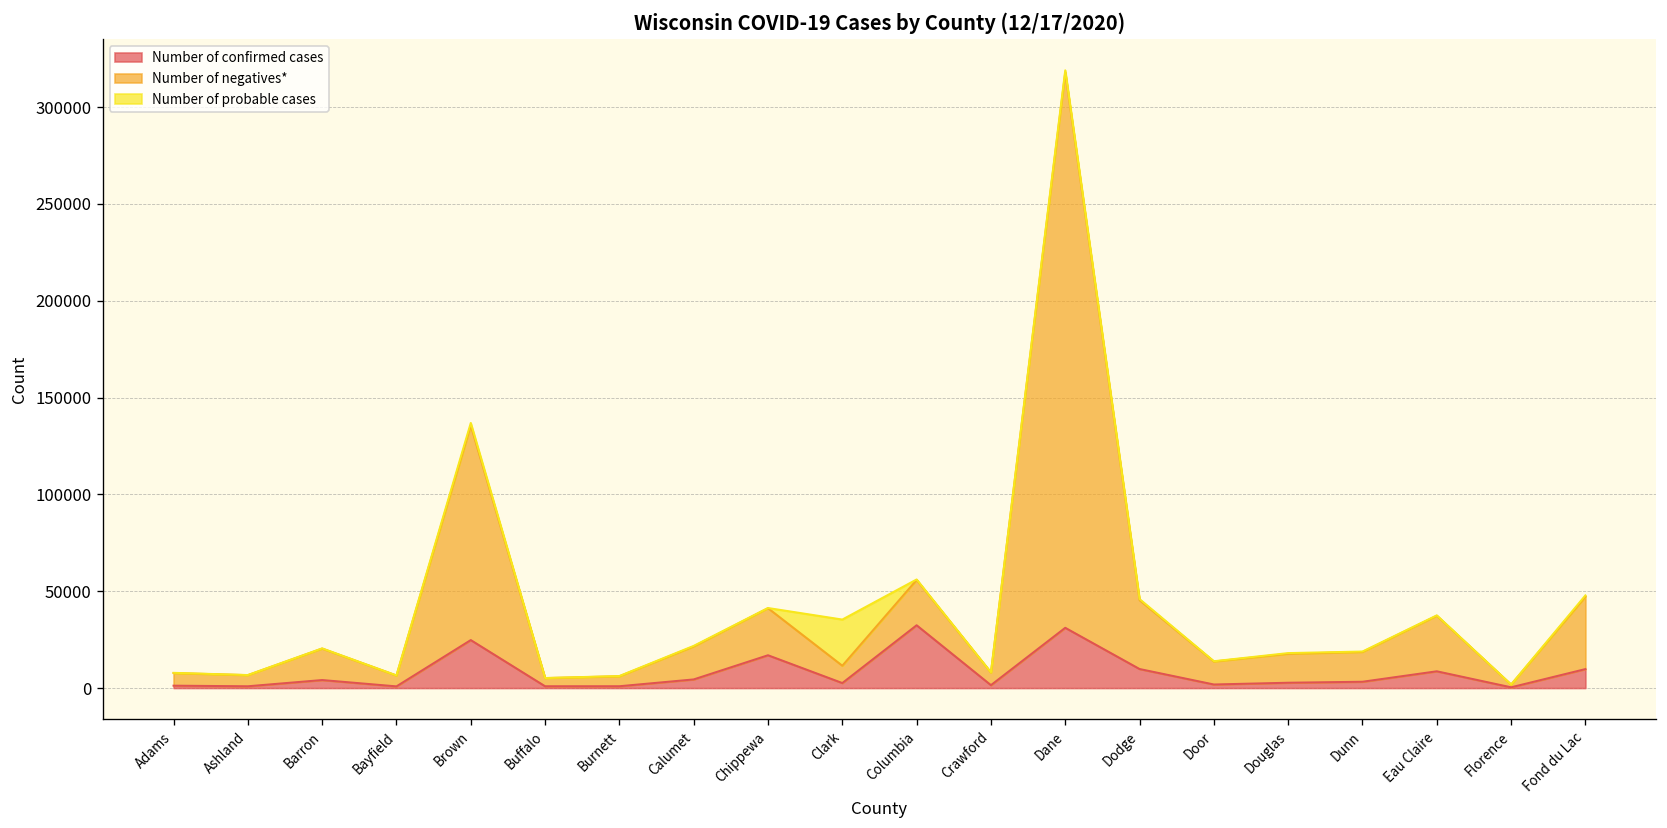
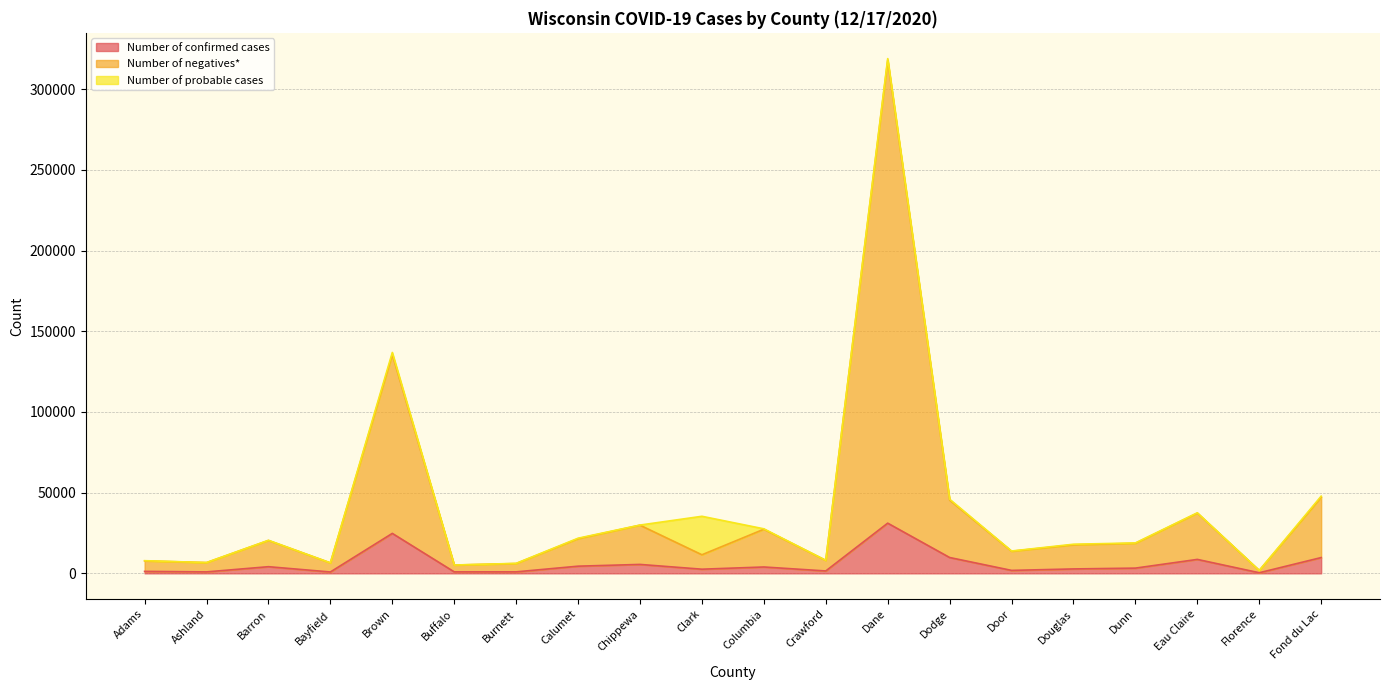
Number of confirmed cases, Chippewa: 17000 -> 6000
Number of confirmed cases, Columbia: 32000 -> 4000
